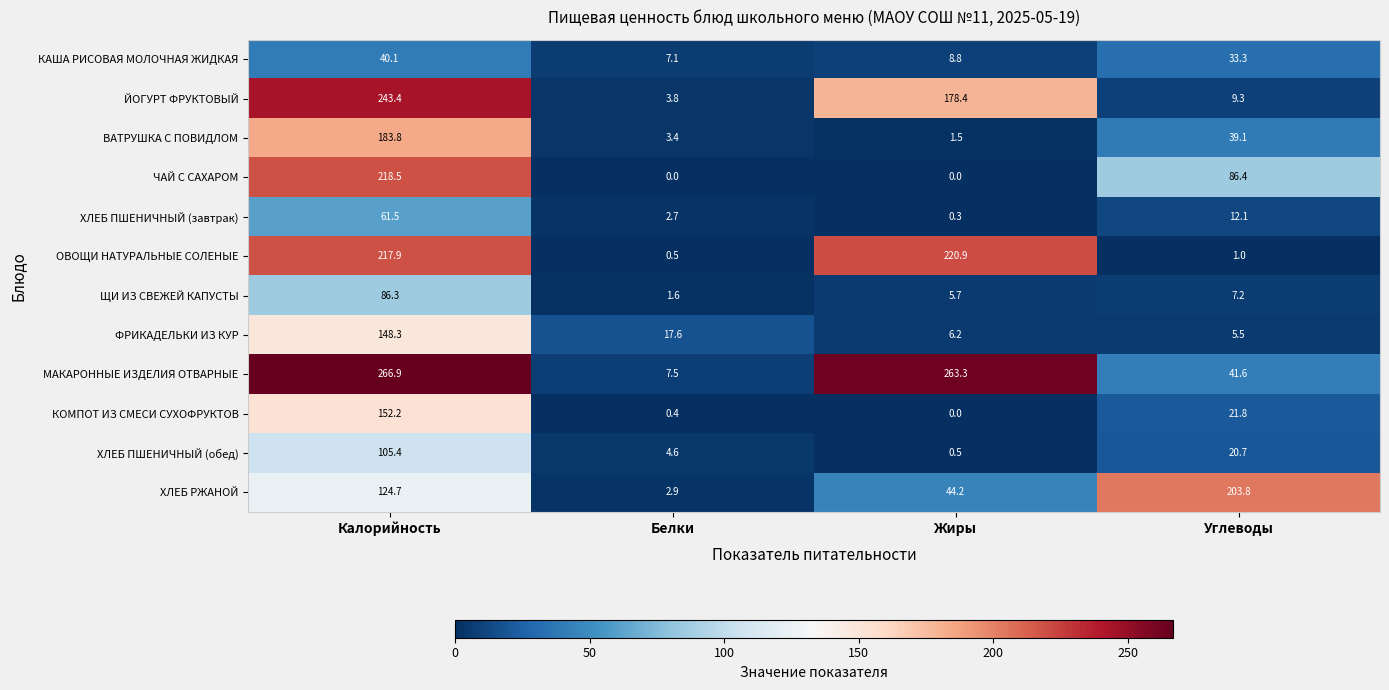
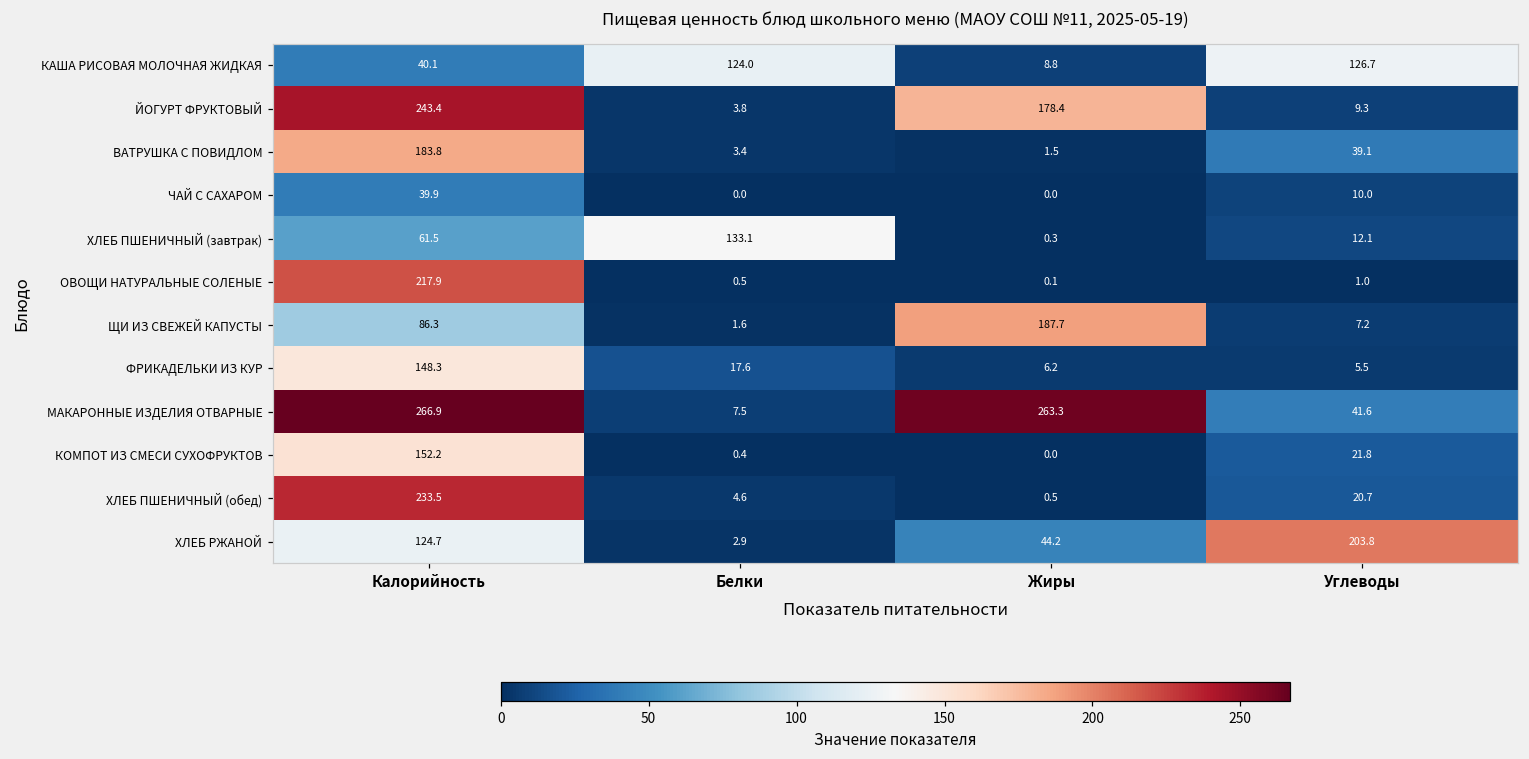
КАША РИСОВАЯ МОЛОЧНАЯ ЖИДКАЯ, Белки: 7.1 -> 124.0
КАША РИСОВАЯ МОЛОЧНАЯ ЖИДКАЯ, Углеводы: 33.3 -> 126.7
ЧАЙ С САХАРОМ, Калорийность: 218.5 -> 39.9
ЧАЙ С САХАРОМ, Углеводы: 86.4 -> 10.0
ХЛЕБ ПШЕНИЧНЫЙ (завтрак), Белки: 2.7 -> 133.1
ОВОЩИ НАТУРАЛЬНЫЕ СОЛЕНЫЕ, Жиры: 220.9 -> 0.1
ЩИ ИЗ СВЕЖЕЙ КАПУСТЫ, Жиры: 5.7 -> 187.7
ХЛЕБ ПШЕНИЧНЫЙ (обед), Калорийность: 105.4 -> 233.5
